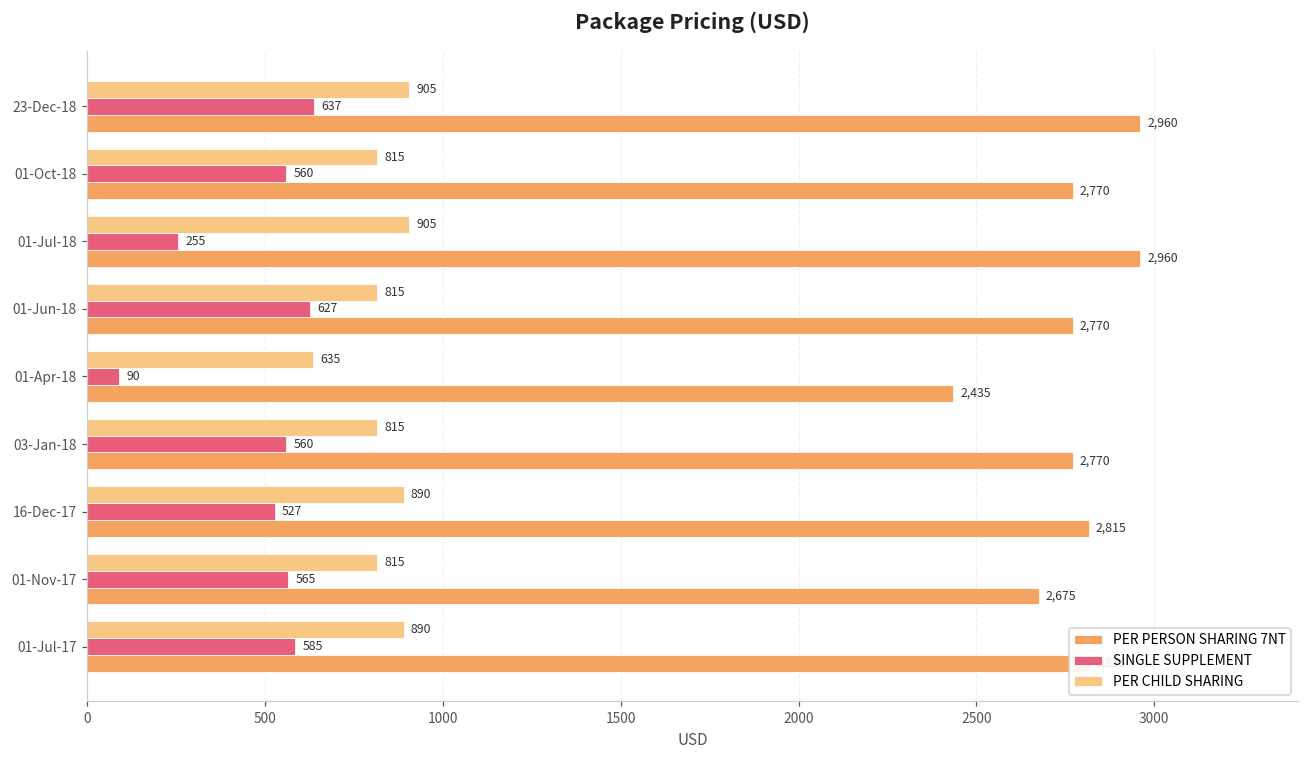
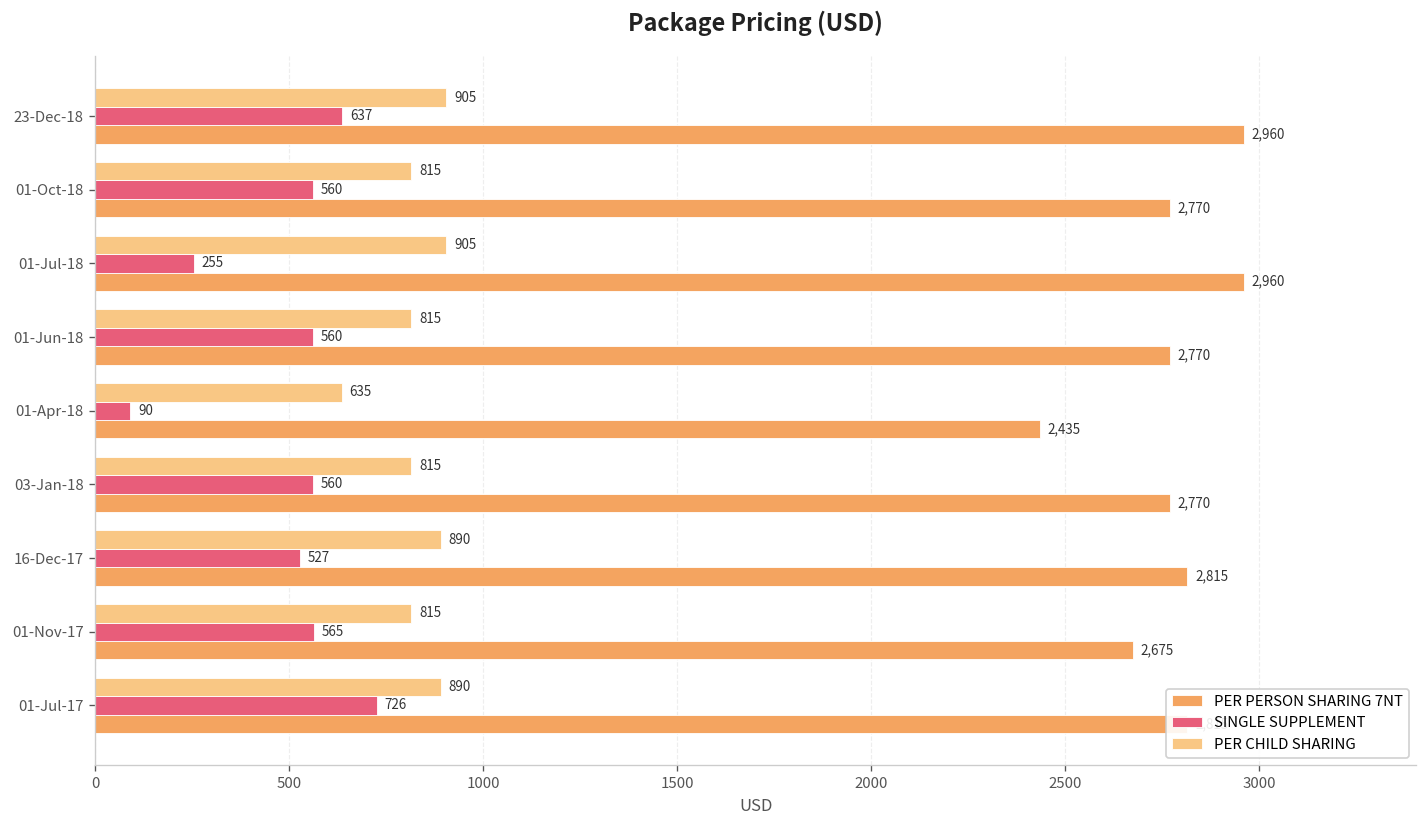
SINGLE SUPPLEMENT, 01-Jun-18: 627 -> 560
SINGLE SUPPLEMENT, 01-Jul-17: 585 -> 726
